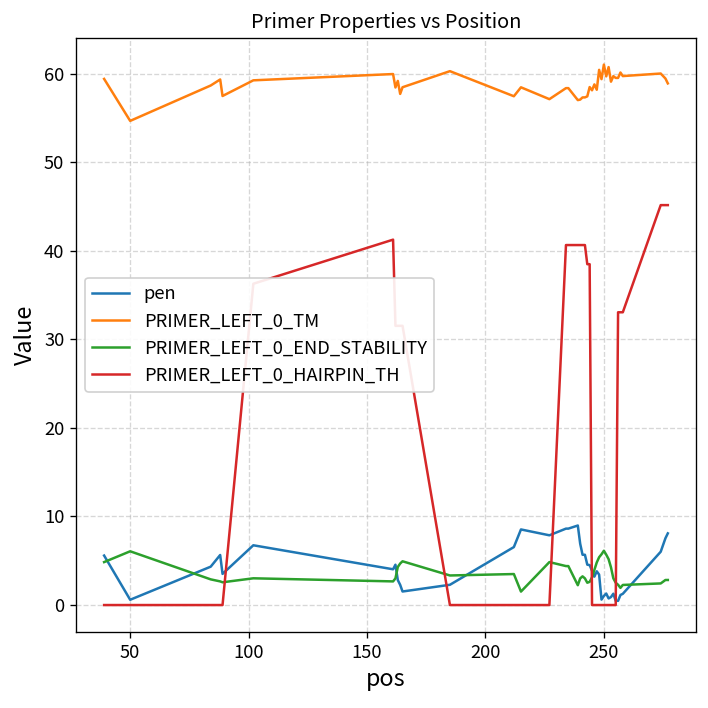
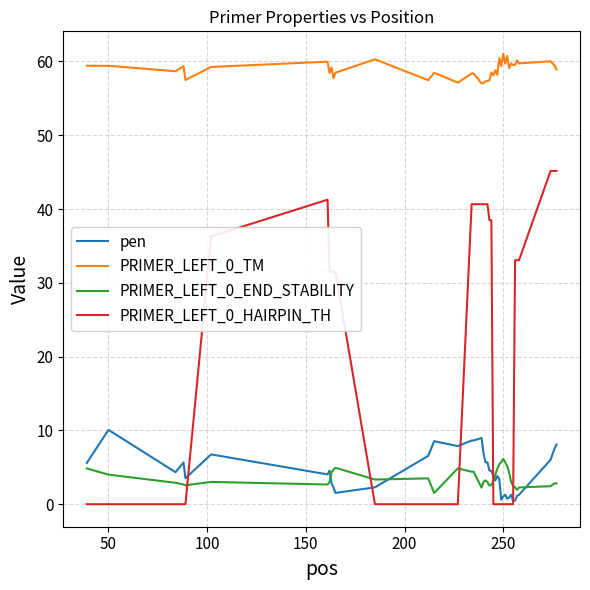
pen, 50: 1 -> 10
PRIMER_LEFT_0_TM, 50: 55 -> 59
PRIMER_LEFT_0_END_STABILITY, 50: 6 -> 4
